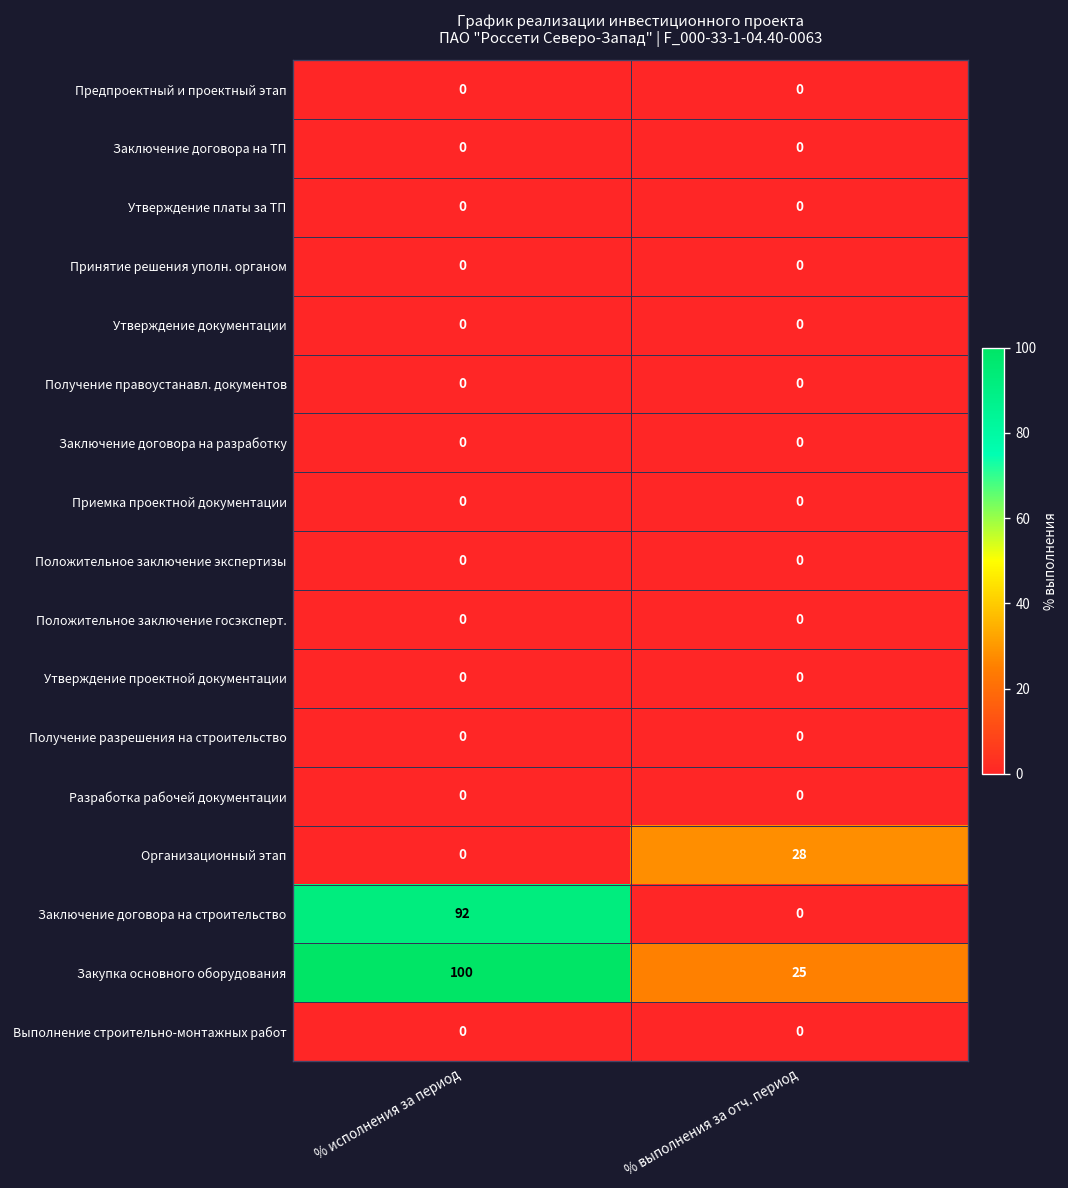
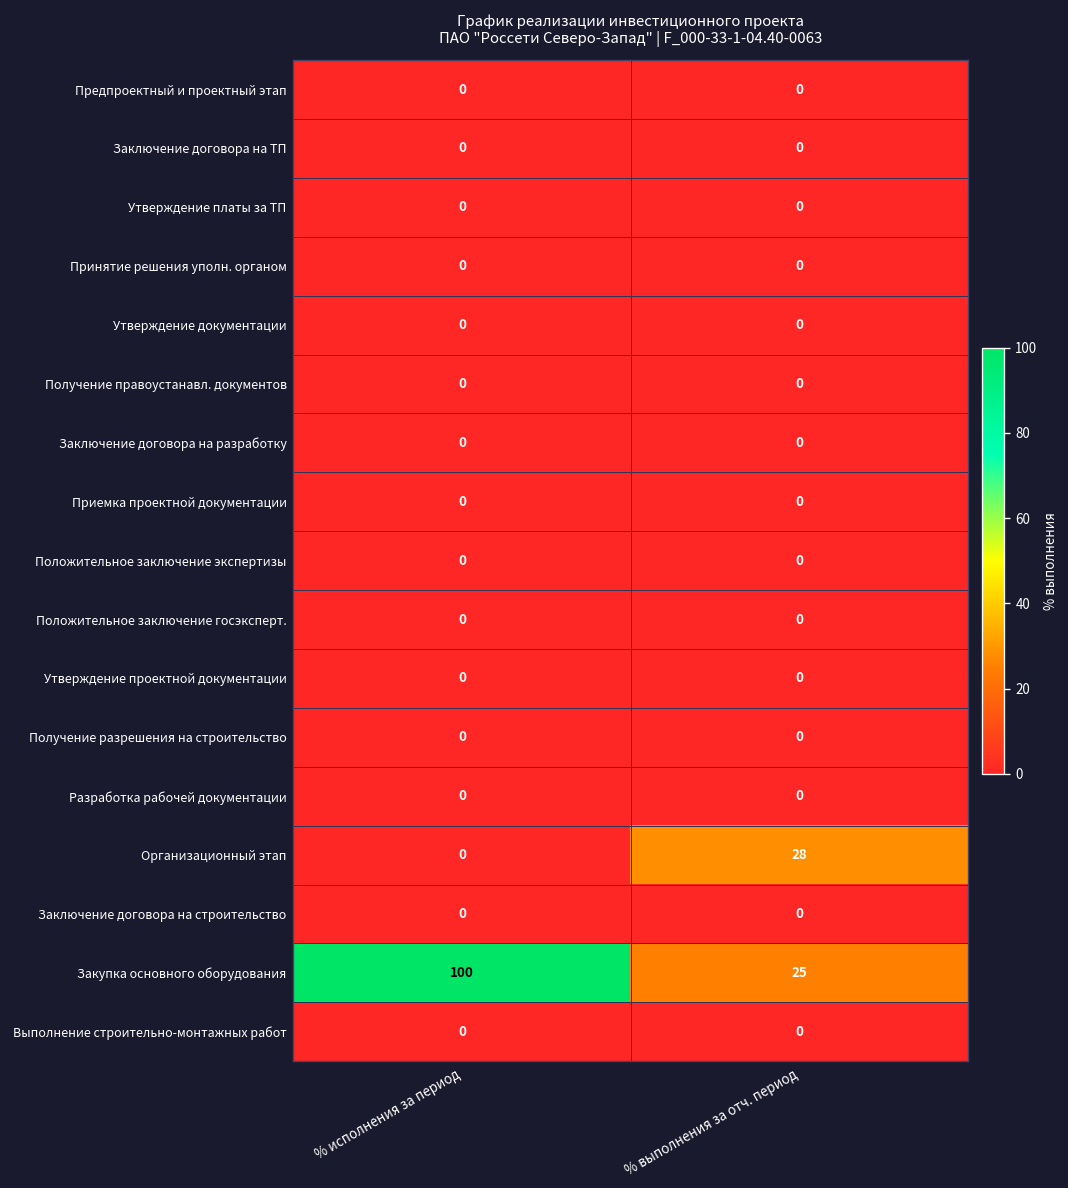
Заключение договора на строительство, % исполнения за период: 92 -> 0
